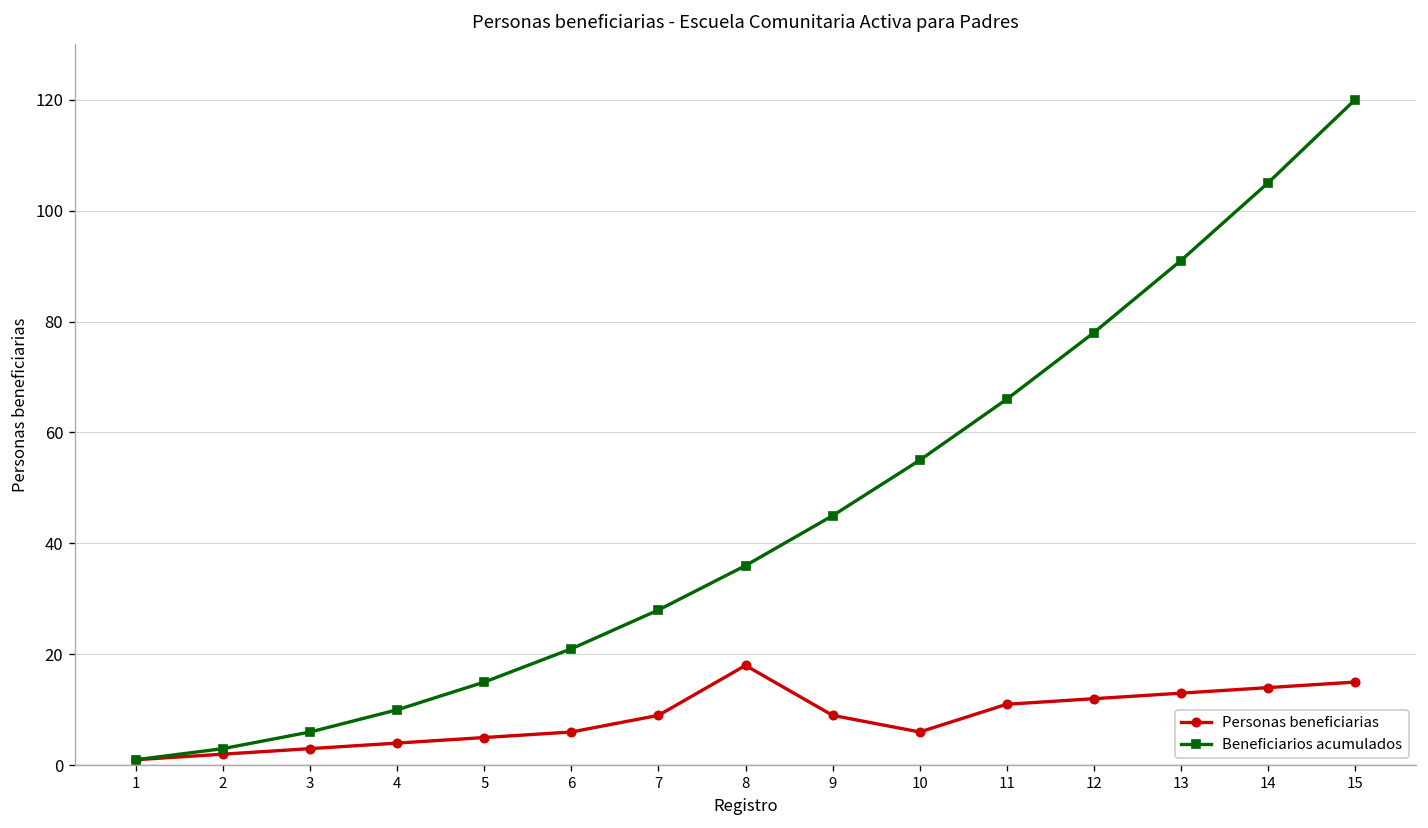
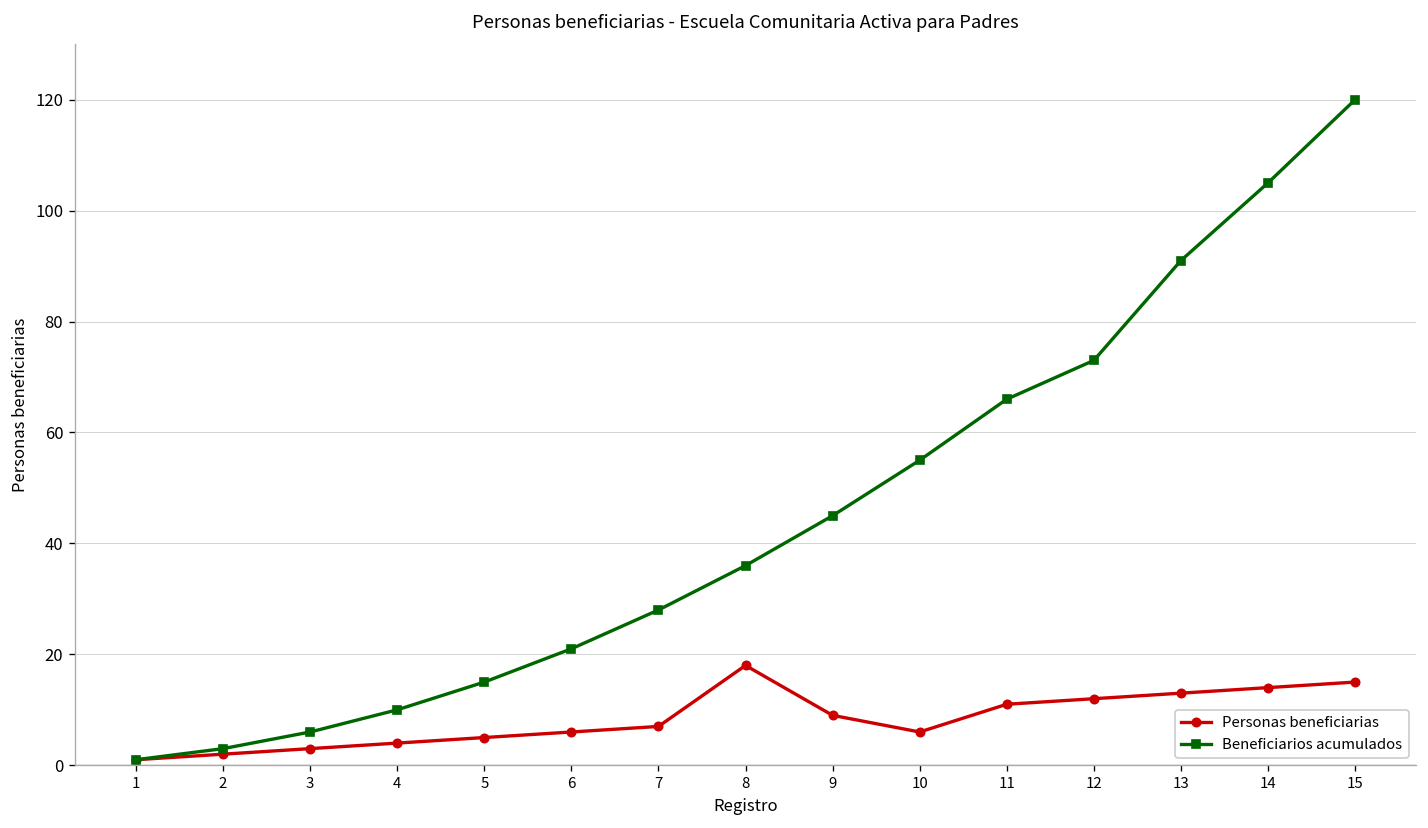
Personas beneficiarias, 7: 9 -> 7
Beneficiarios acumulados, 12: 78 -> 73
